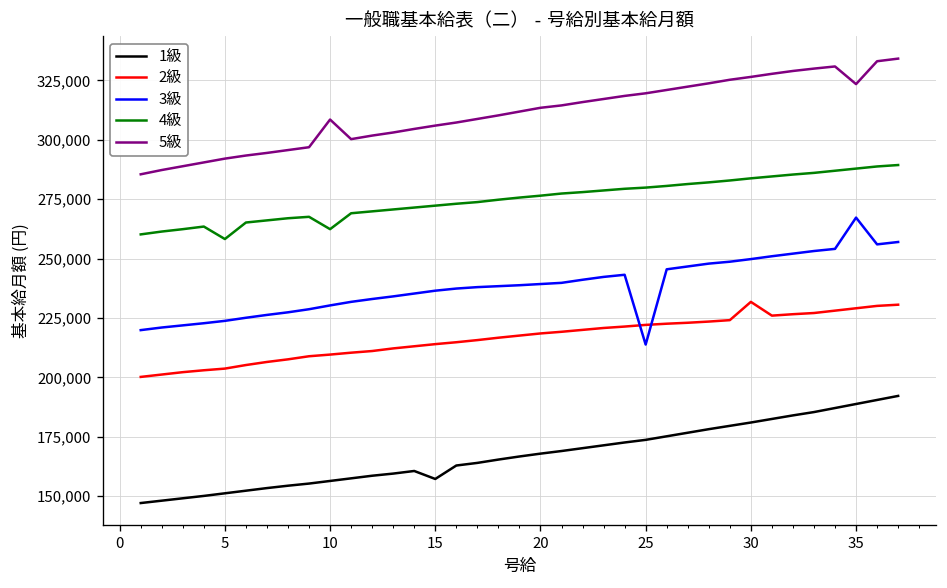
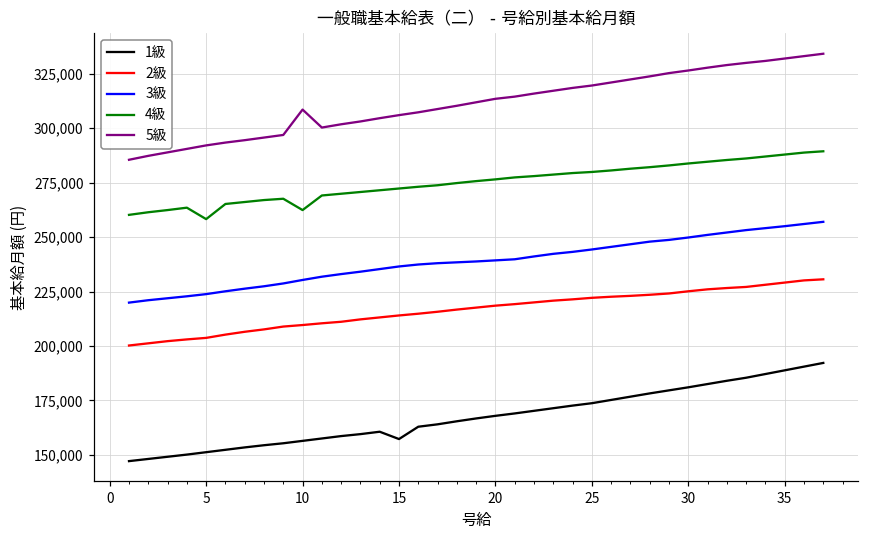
3級, 25: 214,000 -> 244,000
2級, 30: 232,000 -> 225,000
3級, 35: 267,000 -> 255,000
5級, 35: 323,000 -> 332,000
